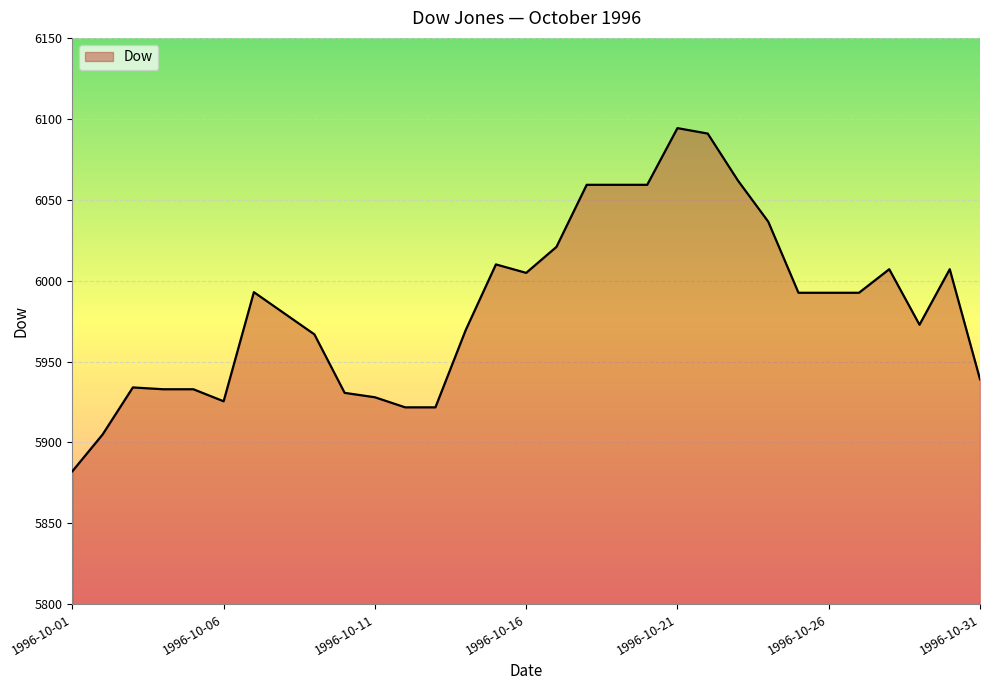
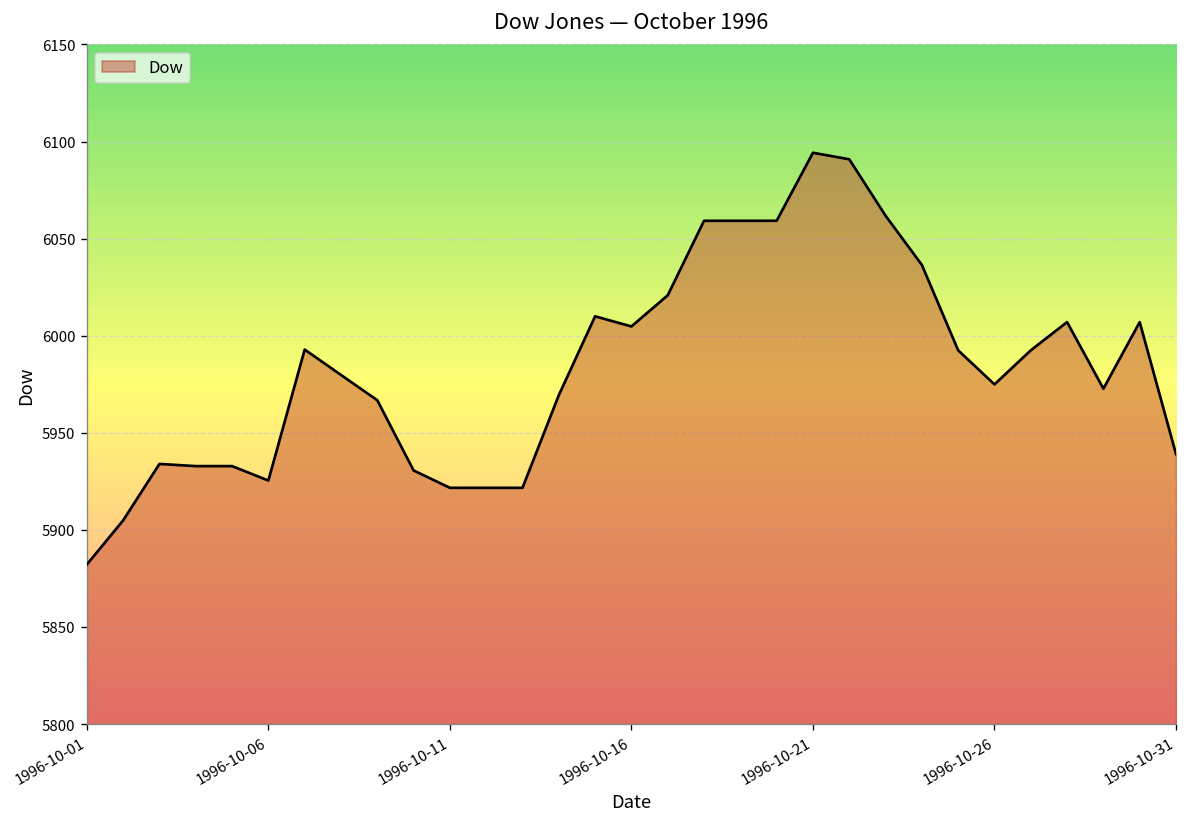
1996-10-11: 5928 -> 5922
1996-10-26: 5992 -> 5975
